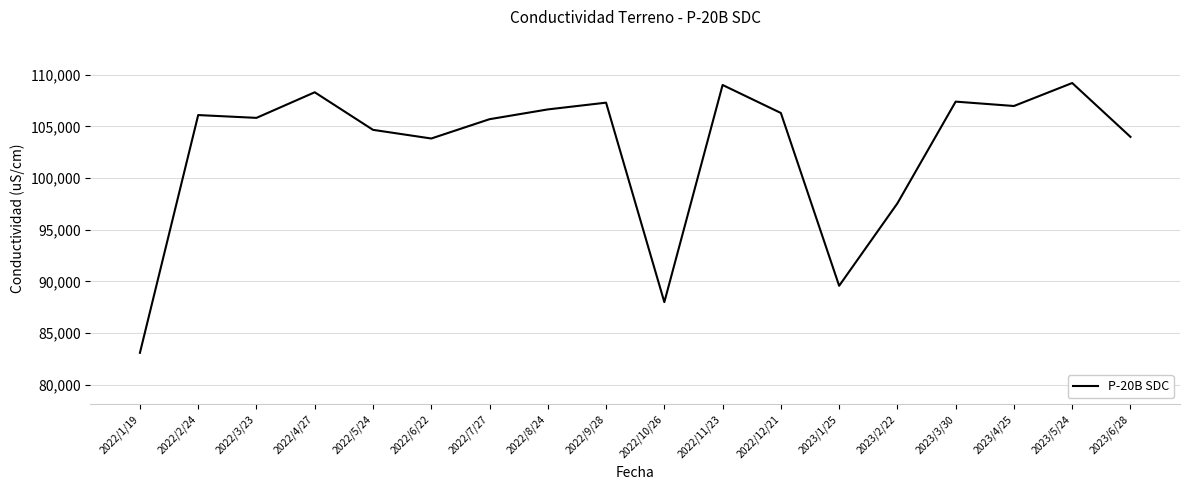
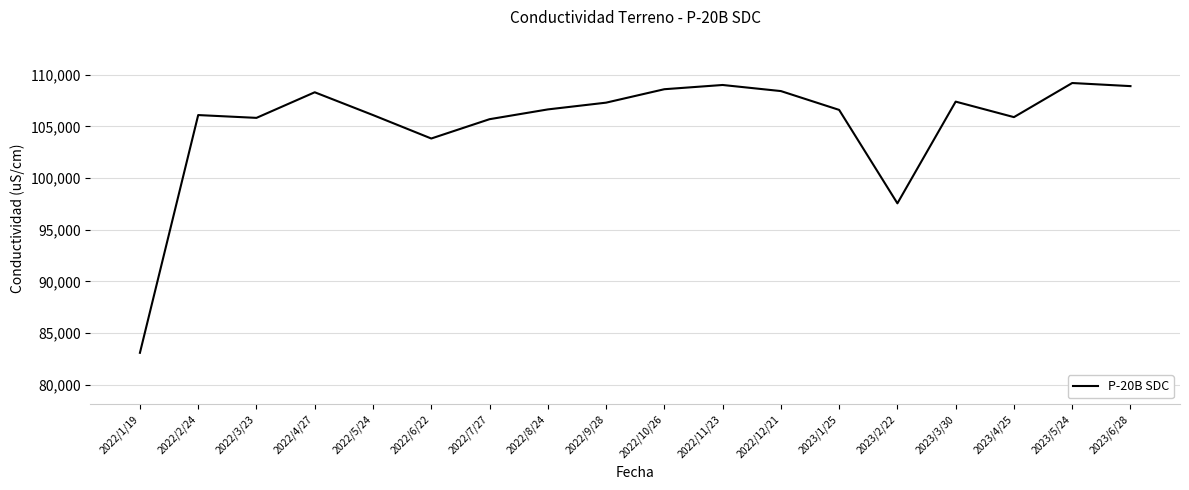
2022/5/24: 104,700 -> 106,100
2022/10/26: 88,000 -> 108,600
2022/12/21: 106,300 -> 108,400
2023/1/25: 89,600 -> 106,600
2023/4/25: 107,000 -> 105,900
2023/6/28: 104,000 -> 108,900
